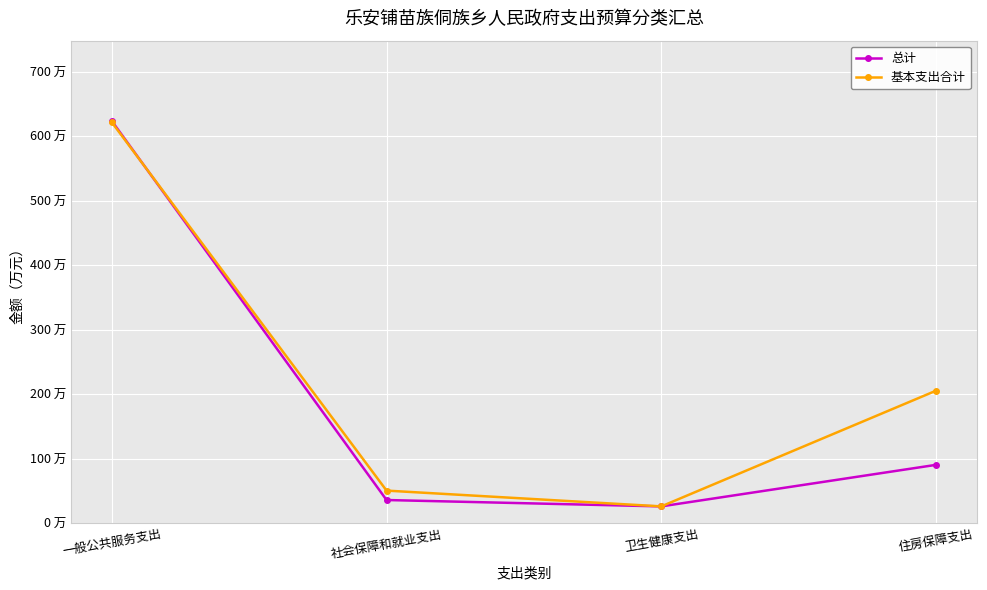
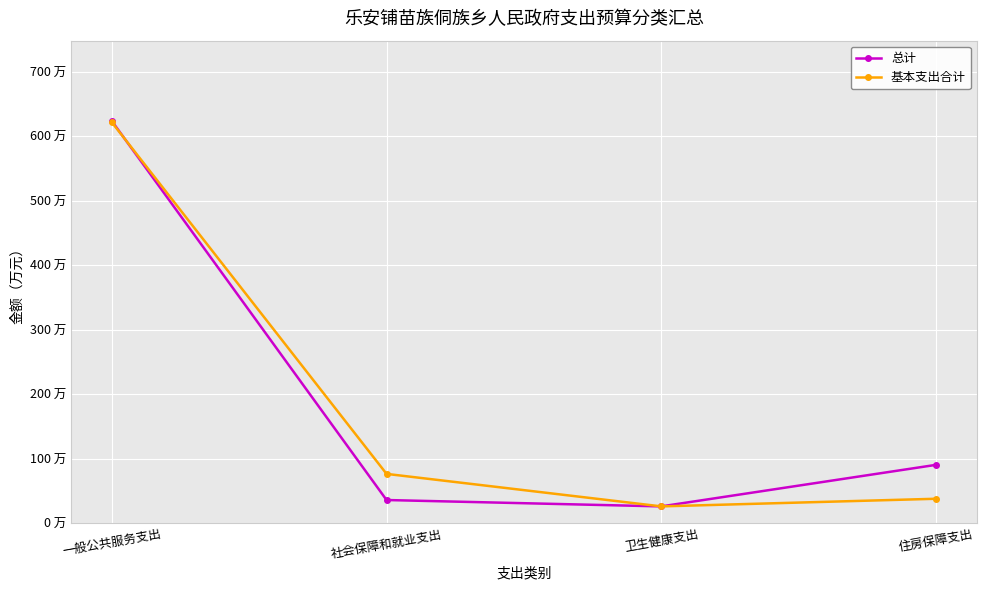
基本支出合计, 社会保障和就业支出: 50 万 -> 80 万
基本支出合计, 住房保障支出: 210 万 -> 40 万
